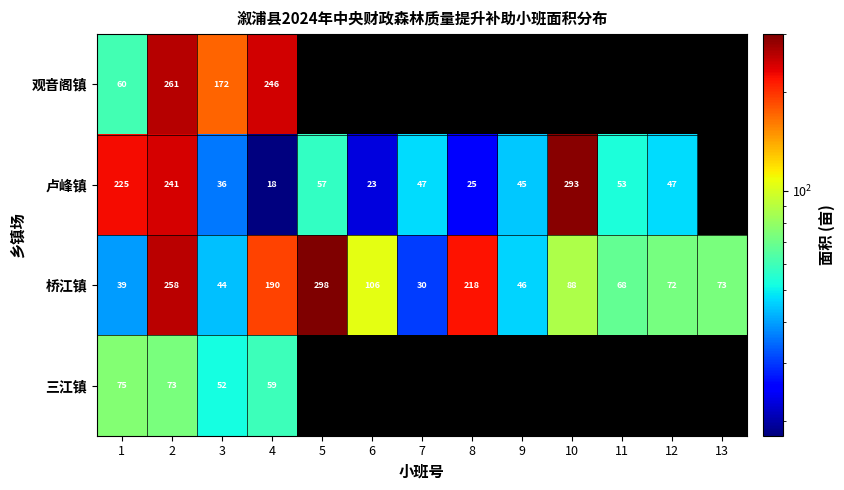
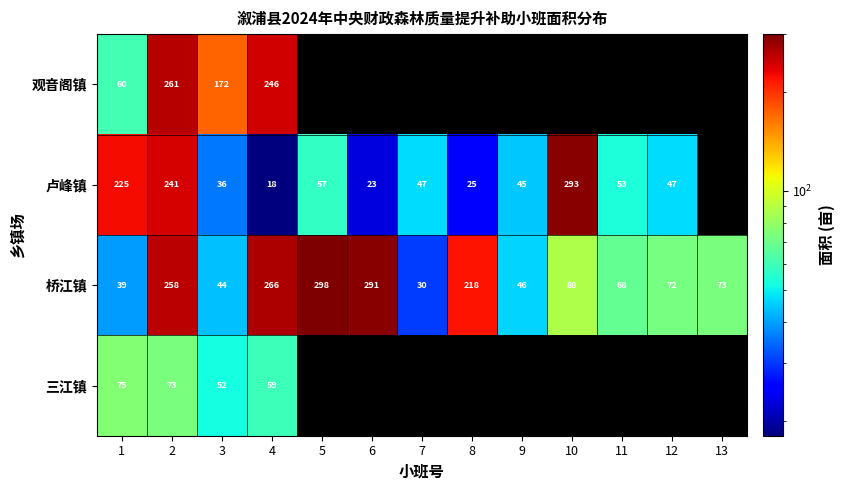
桥江镇, 4: 190 -> 266
桥江镇, 6: 106 -> 291
